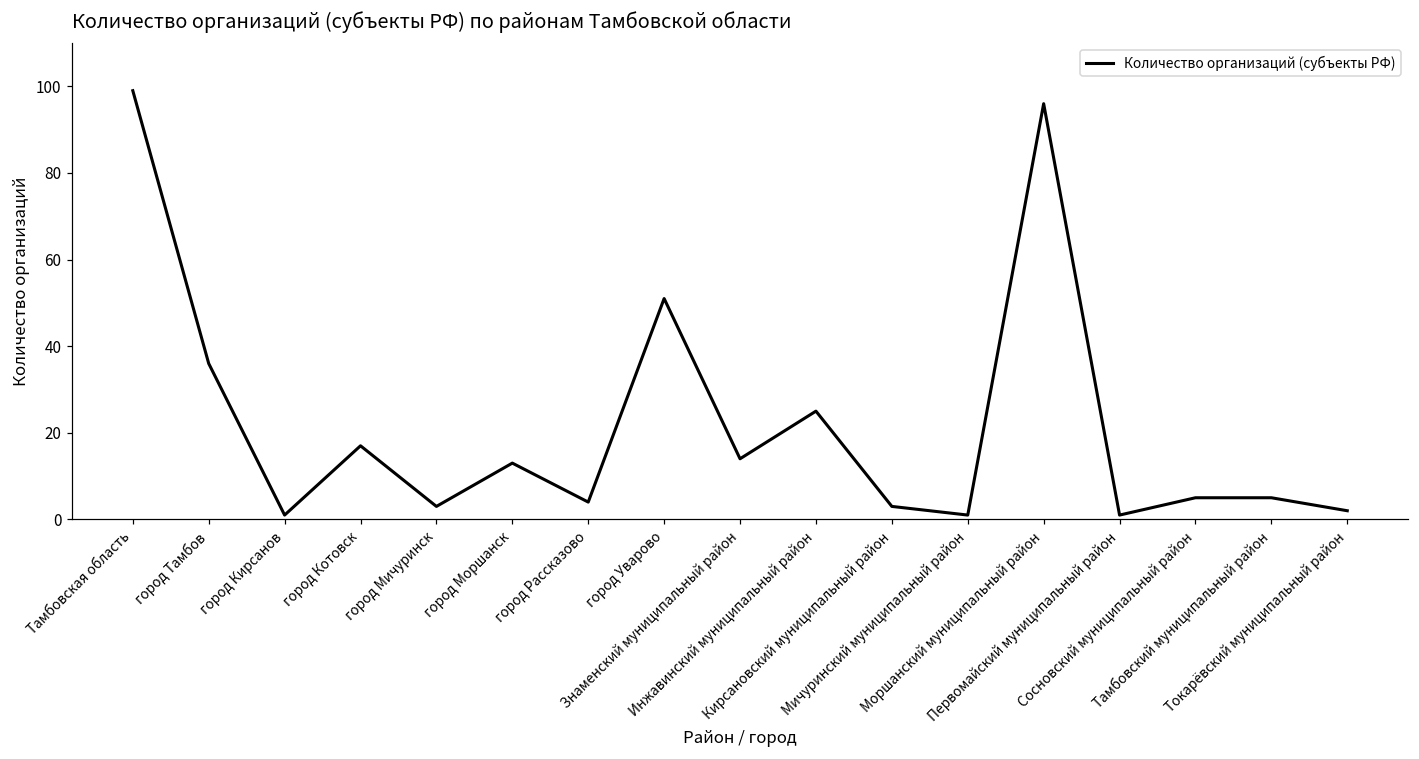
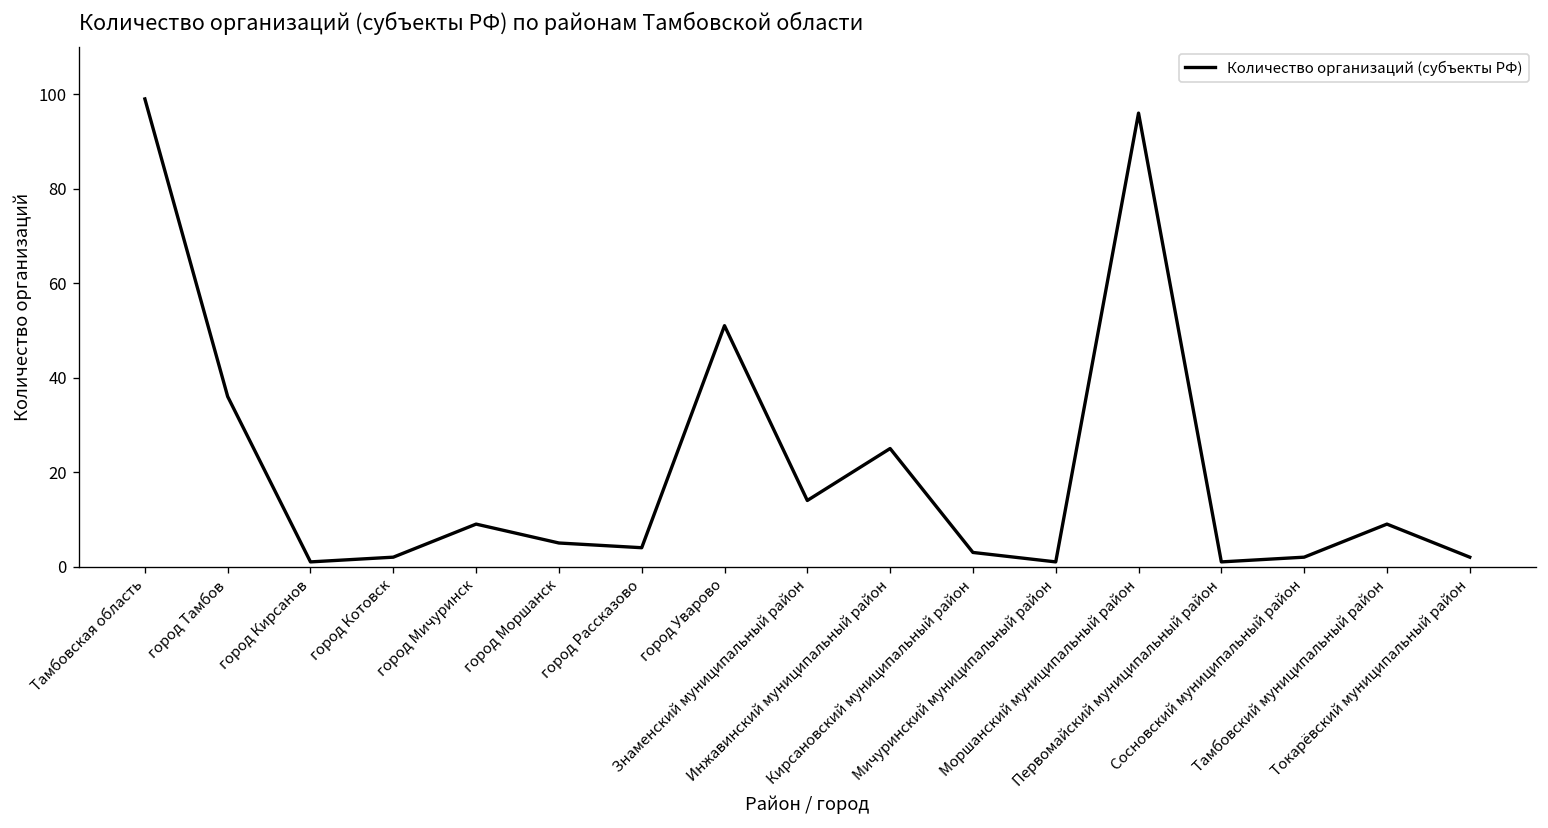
город Котовск: 17 -> 2
город Мичуринск: 3 -> 9
город Моршанск: 13 -> 5
Сосновский муниципальный район: 5 -> 2
Тамбовский муниципальный район: 5 -> 9
